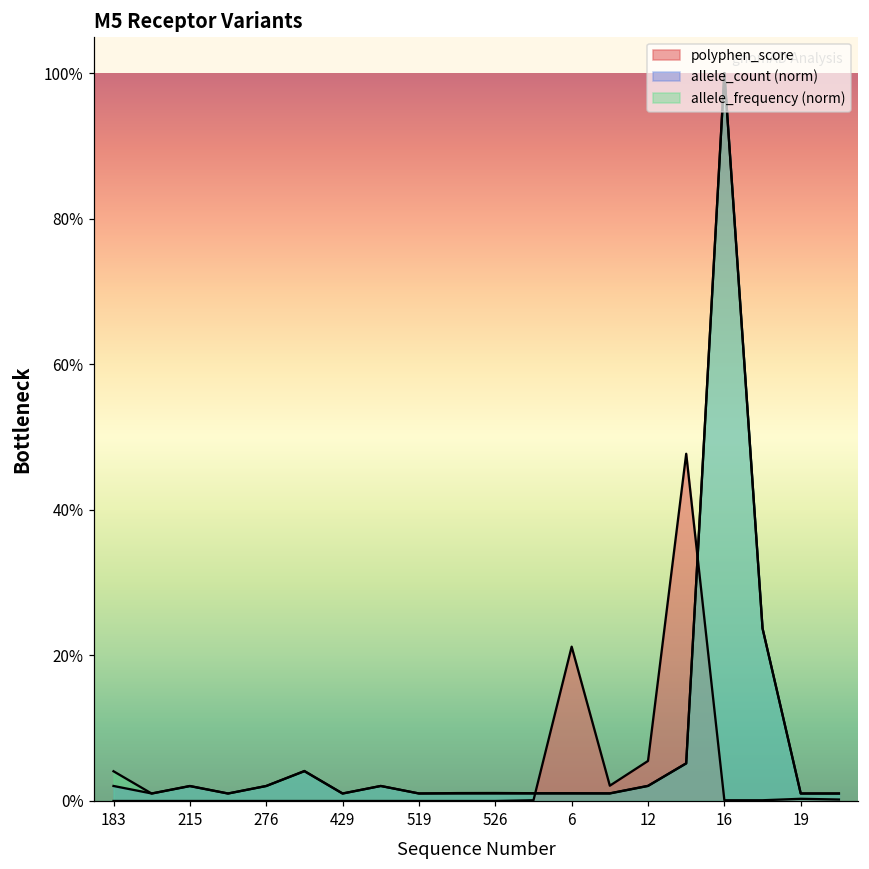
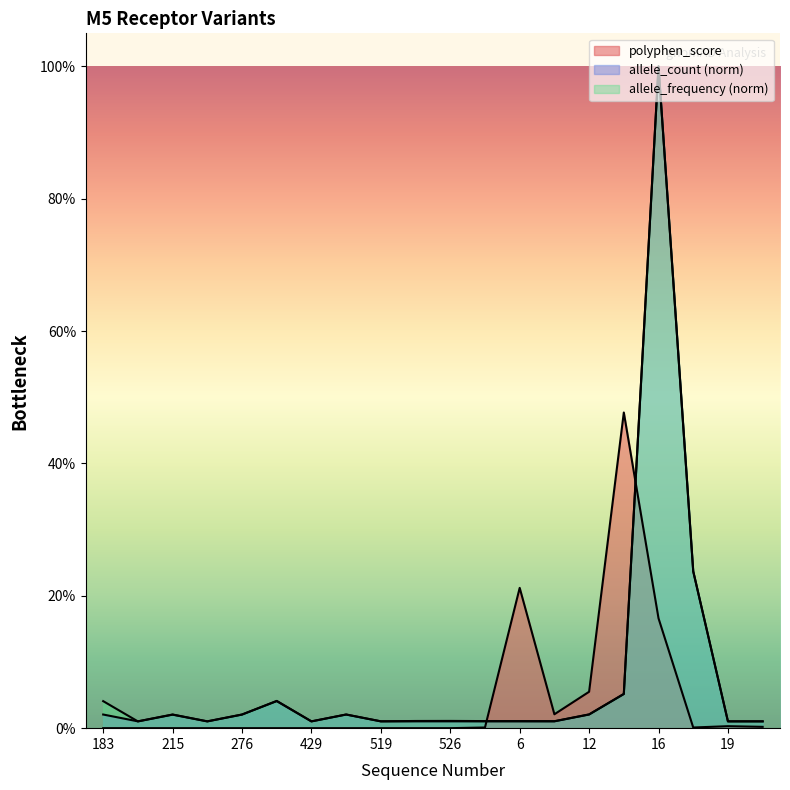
polyphen_score, 16: 0% -> 17%
